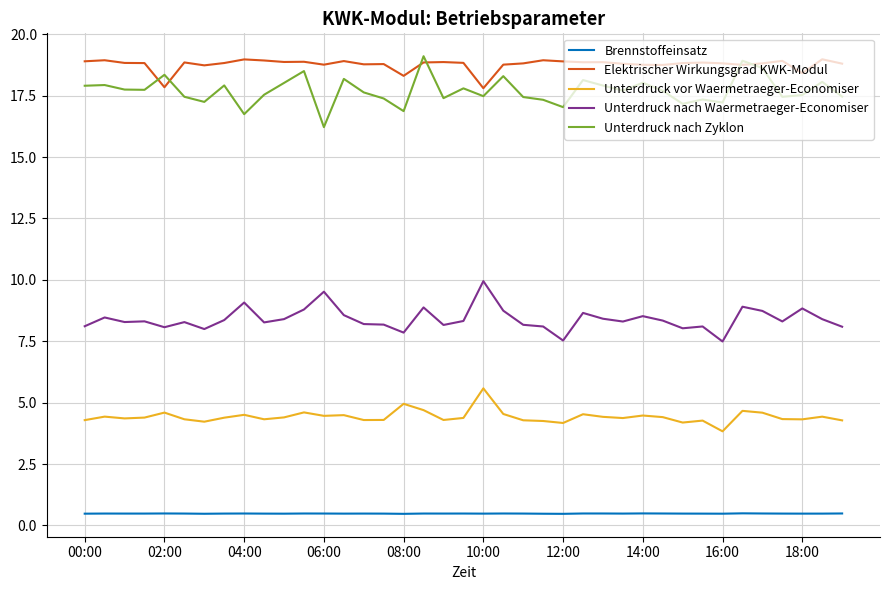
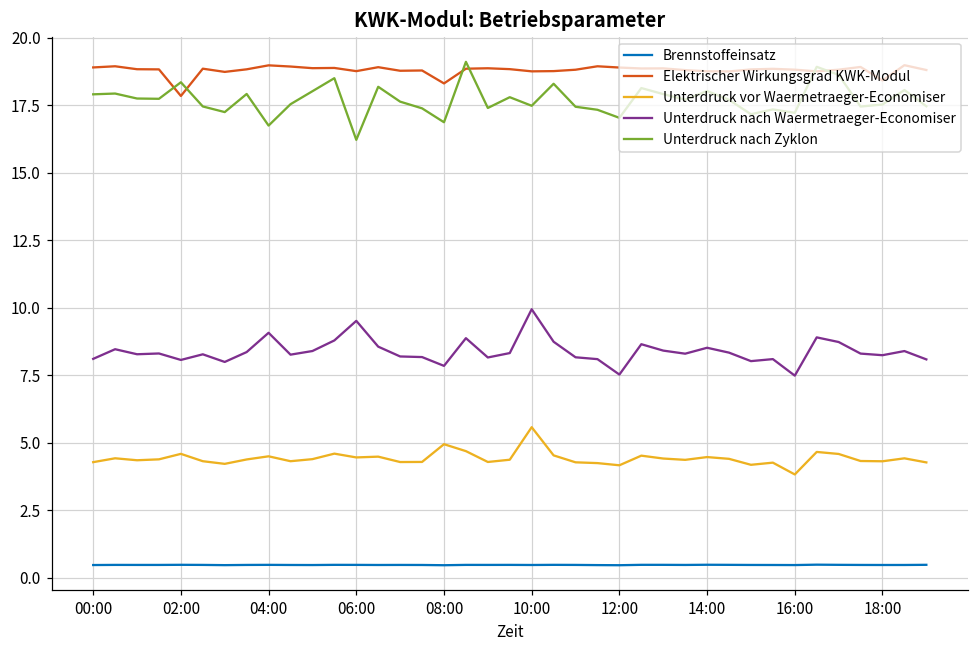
Elektrischer Wirkungsgrad KWK-Modul, 10:00: 17.8 -> 18.8
Unterdruck nach Waermetraeger-Economiser, 18:00: 8.8 -> 8.2
